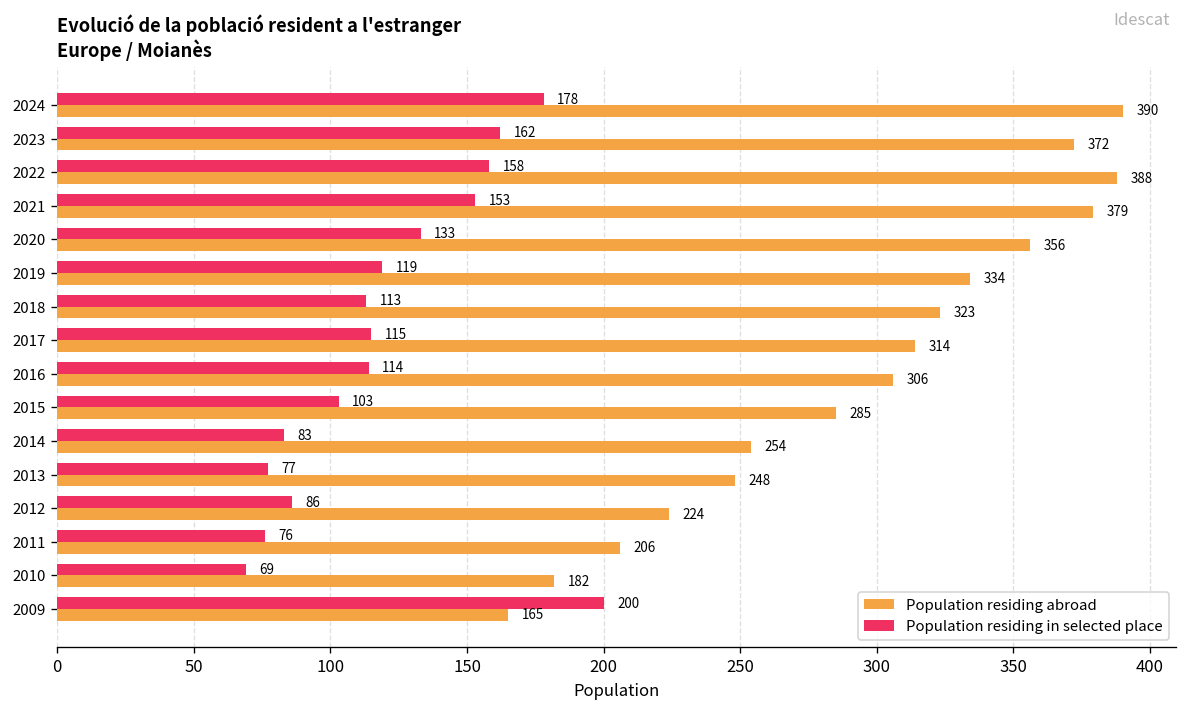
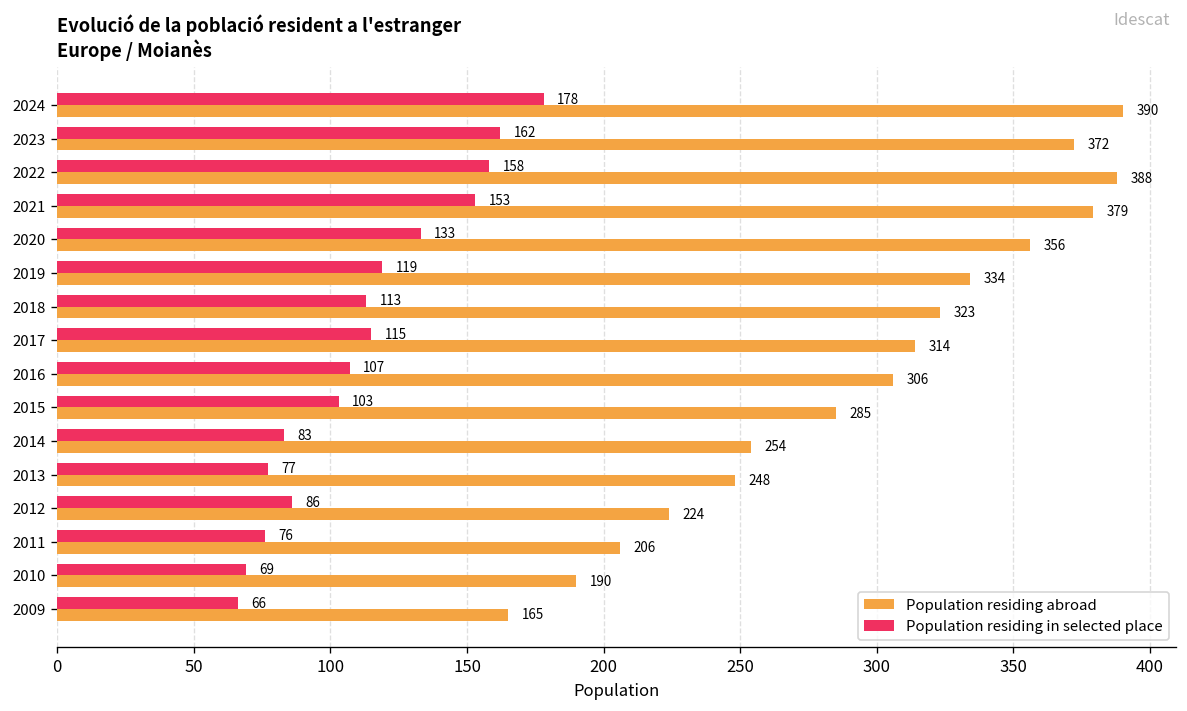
Population residing in selected place, 2016: 114 -> 107
Population residing abroad, 2010: 182 -> 190
Population residing in selected place, 2009: 200 -> 66
